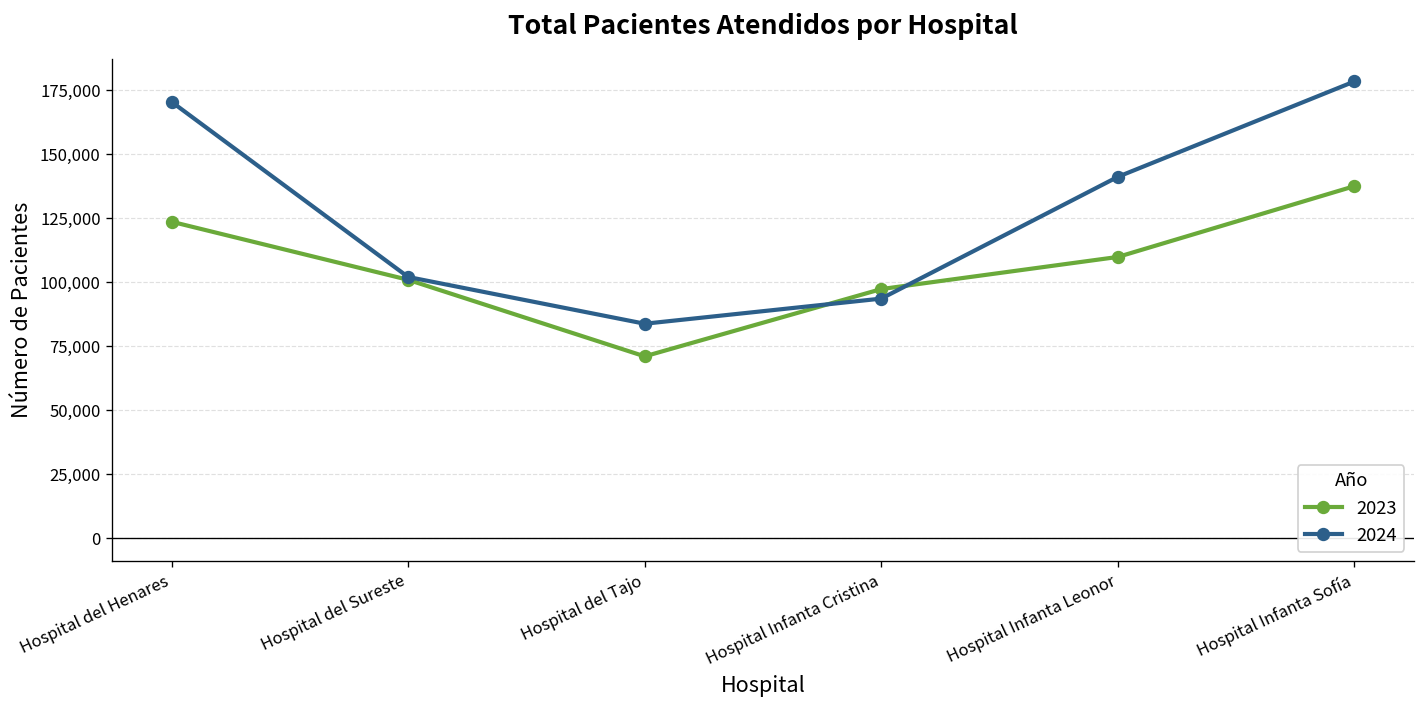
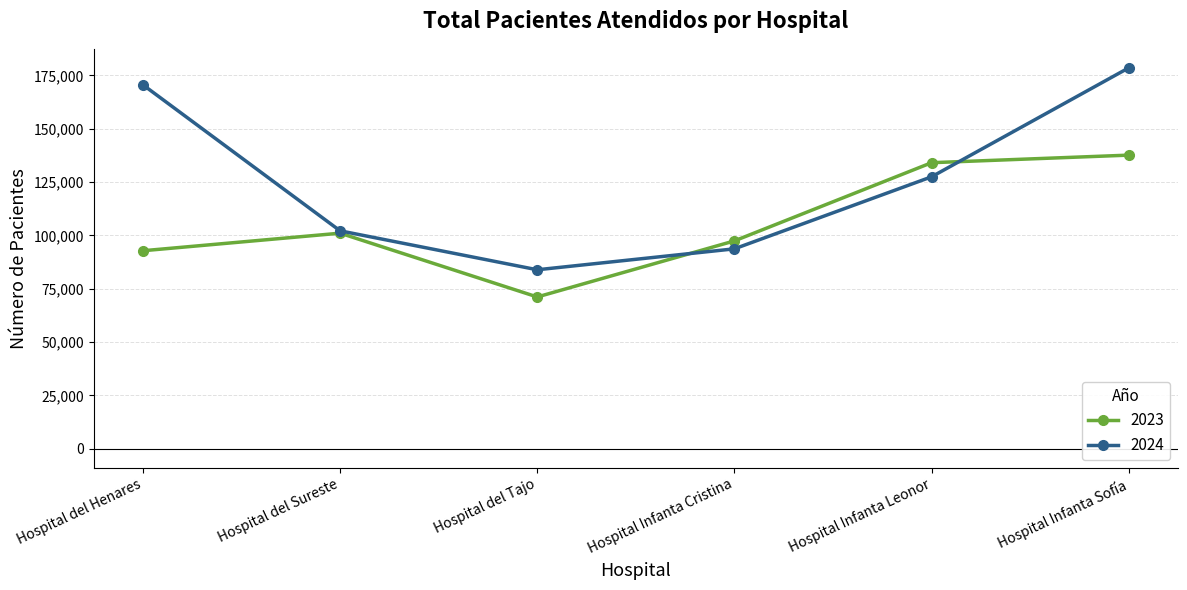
2023, Hospital del Henares: 124,000 -> 93,000
2023, Hospital Infanta Leonor: 110,000 -> 134,000
2024, Hospital Infanta Leonor: 141,000 -> 127,000
